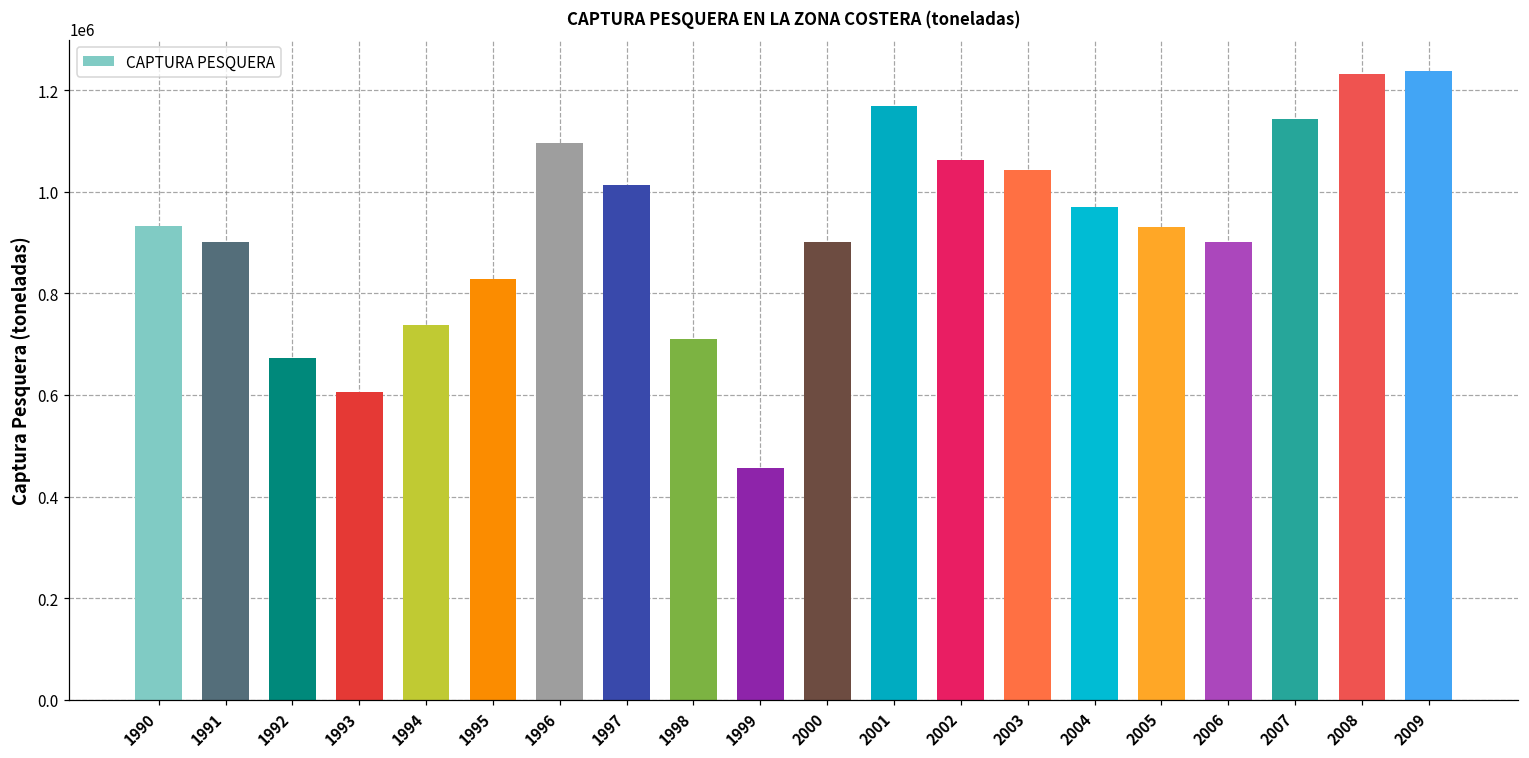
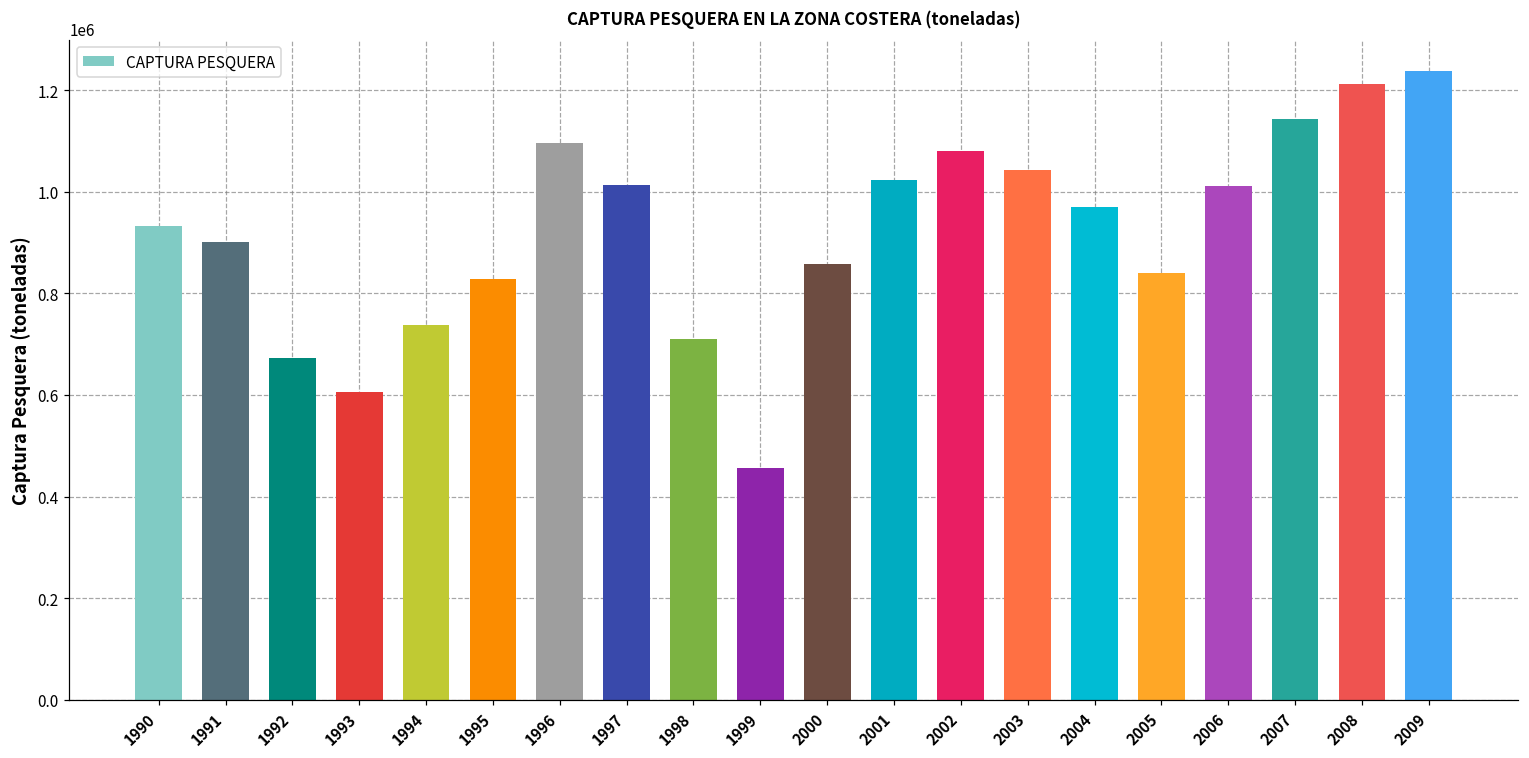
2000: 900000 -> 860000
2001: 1170000 -> 1020000
2002: 1060000 -> 1080000
2005: 930000 -> 840000
2006: 900000 -> 1010000
2008: 1230000 -> 1210000
